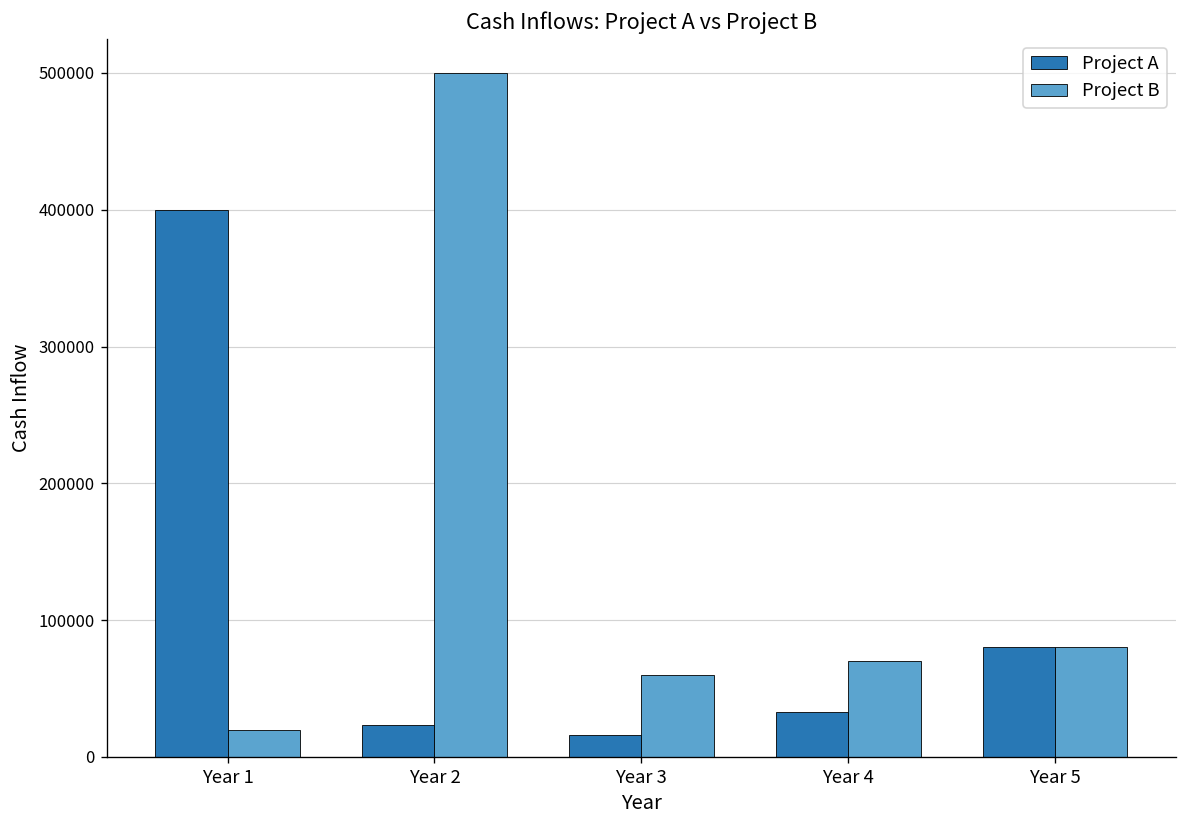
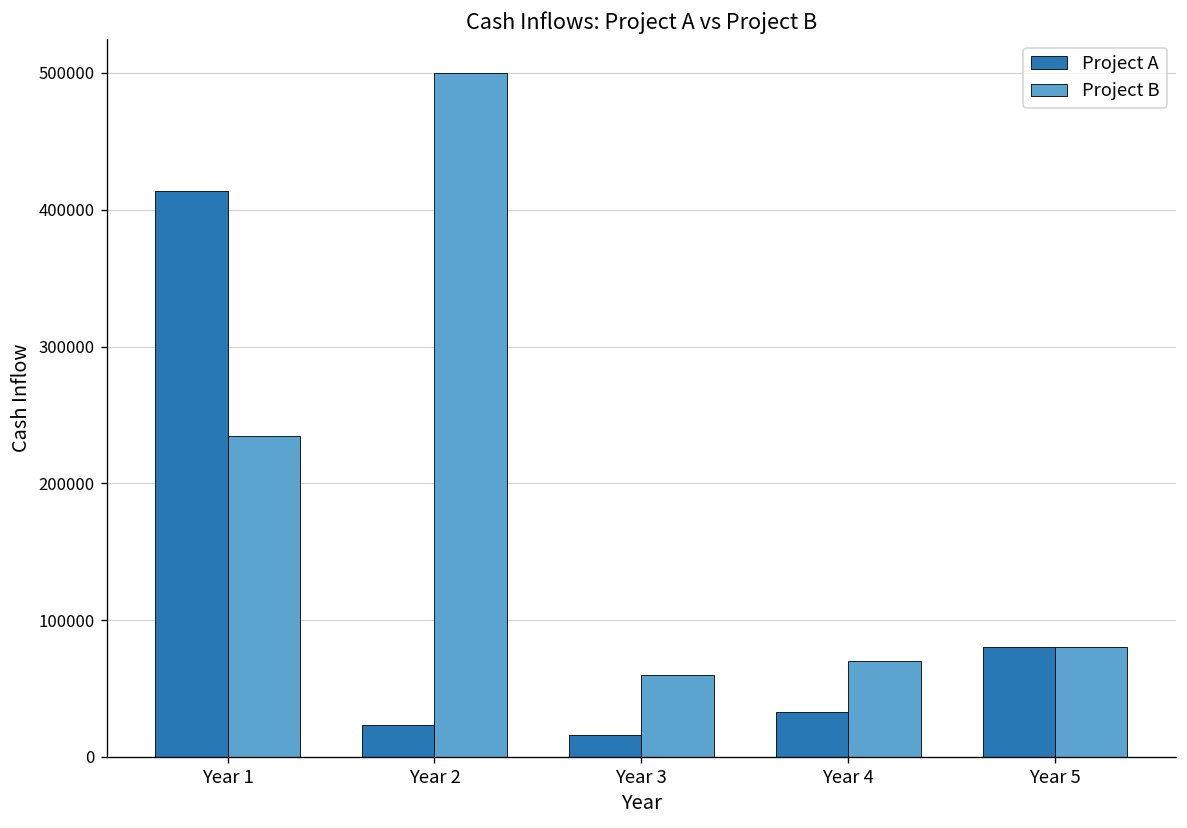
Project A, Year 1: 400000 -> 414000
Project B, Year 1: 20000 -> 235000
